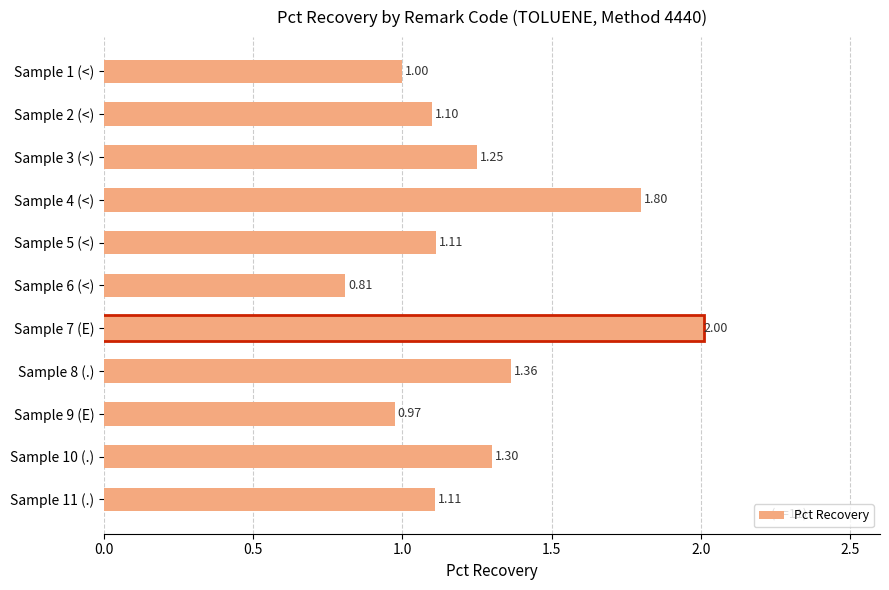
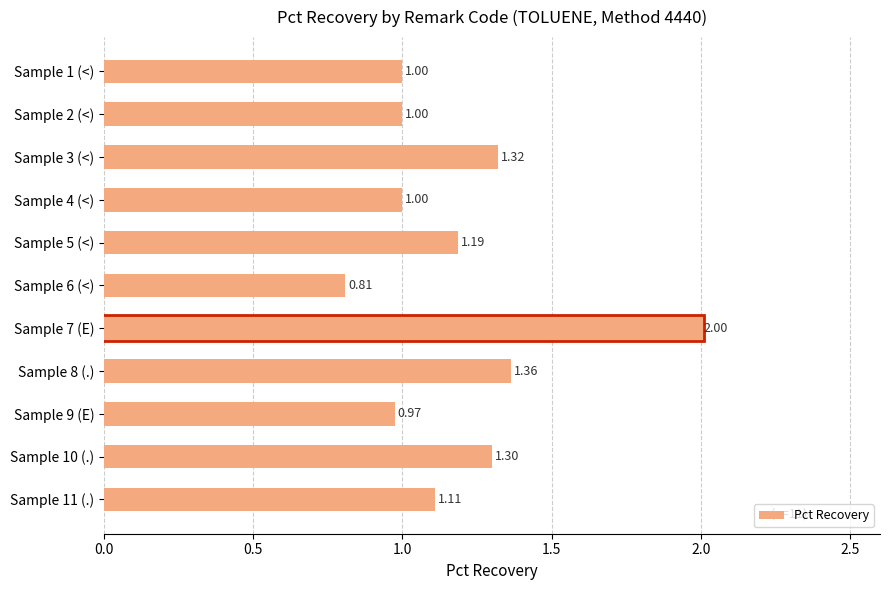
Sample 2 (<): 1.10 -> 1.00
Sample 3 (<): 1.25 -> 1.32
Sample 4 (<): 1.80 -> 1.00
Sample 5 (<): 1.11 -> 1.19
